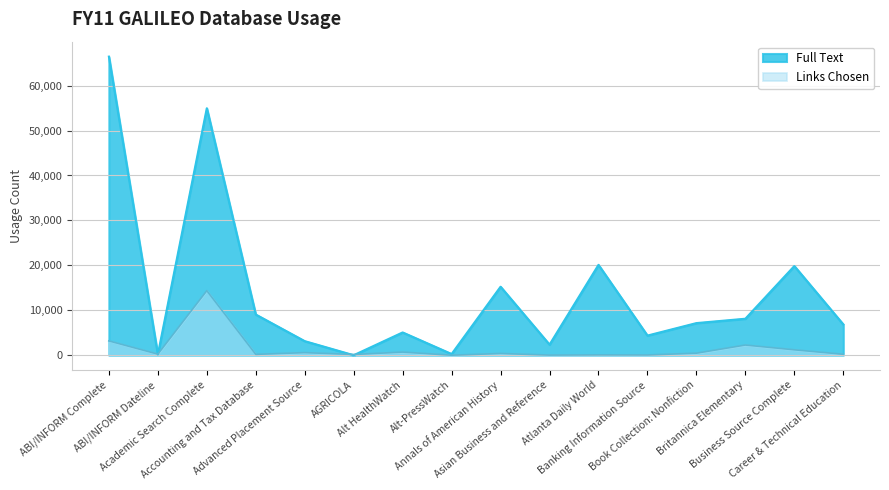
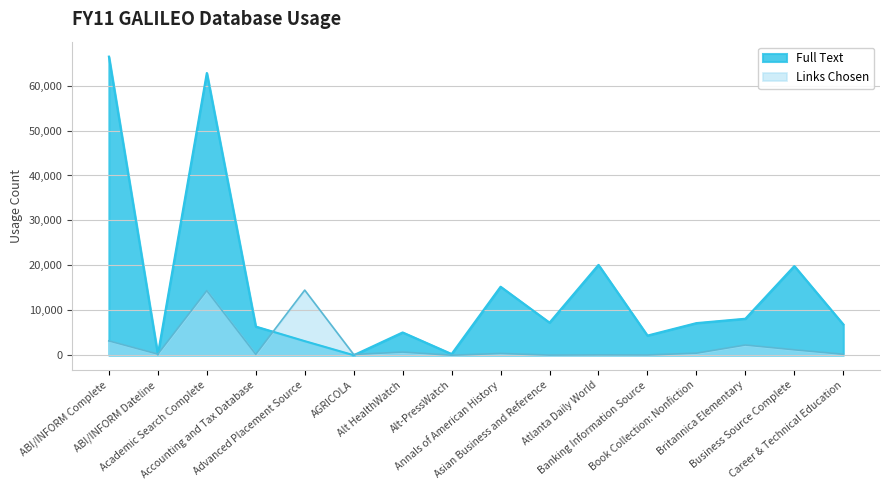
Full Text, Academic Search Complete: 55,000 -> 63,000
Full Text, Accounting and Tax Database: 9,000 -> 6,000
Links Chosen, Advanced Placement Source: 1,000 -> 14,000
Full Text, Asian Business and Reference: 2,000 -> 7,000
